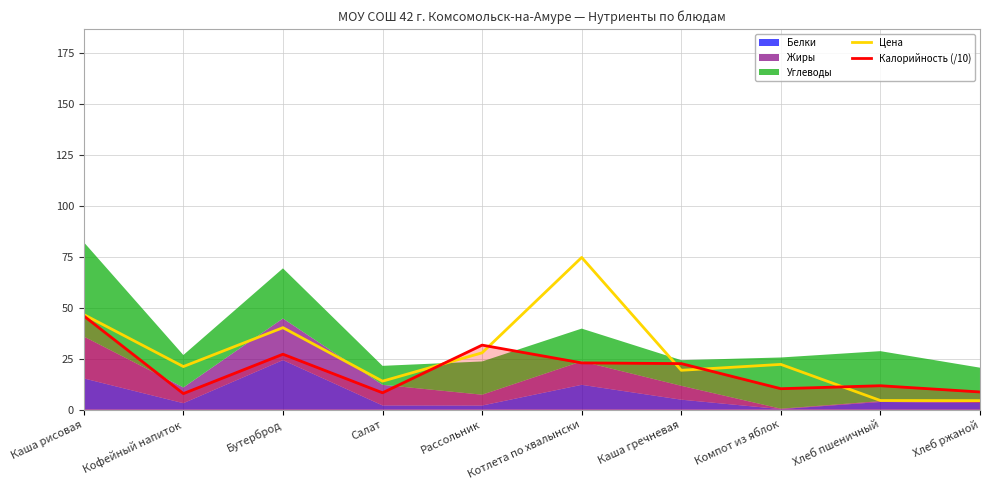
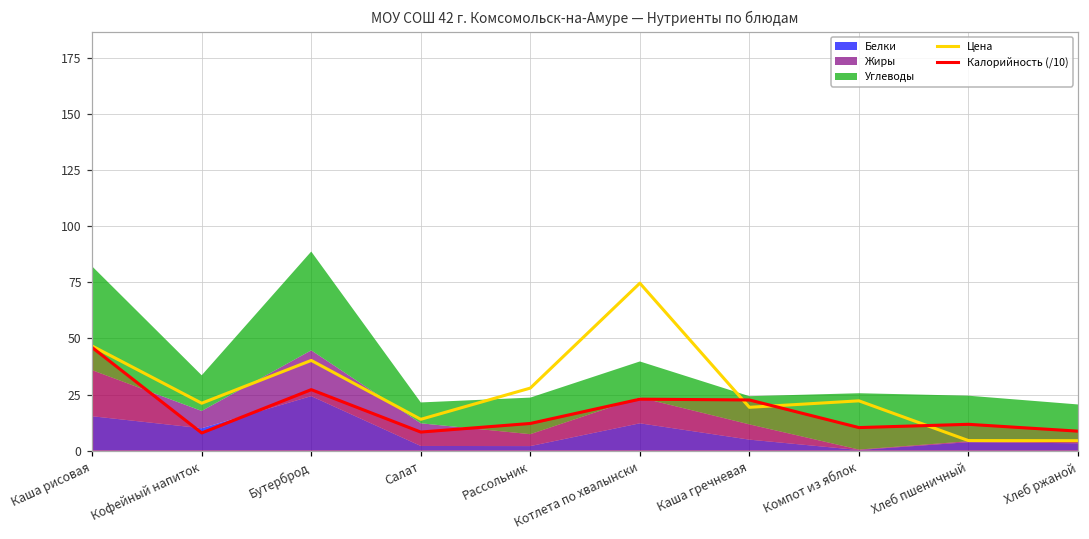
Белки, Кофейный напиток: 3 -> 10
Углеводы, Бутерброд: 25 -> 44
Калорийность (/10), Рассольник: 32 -> 12
Углеводы, Хлеб пшеничный: 25 -> 20
